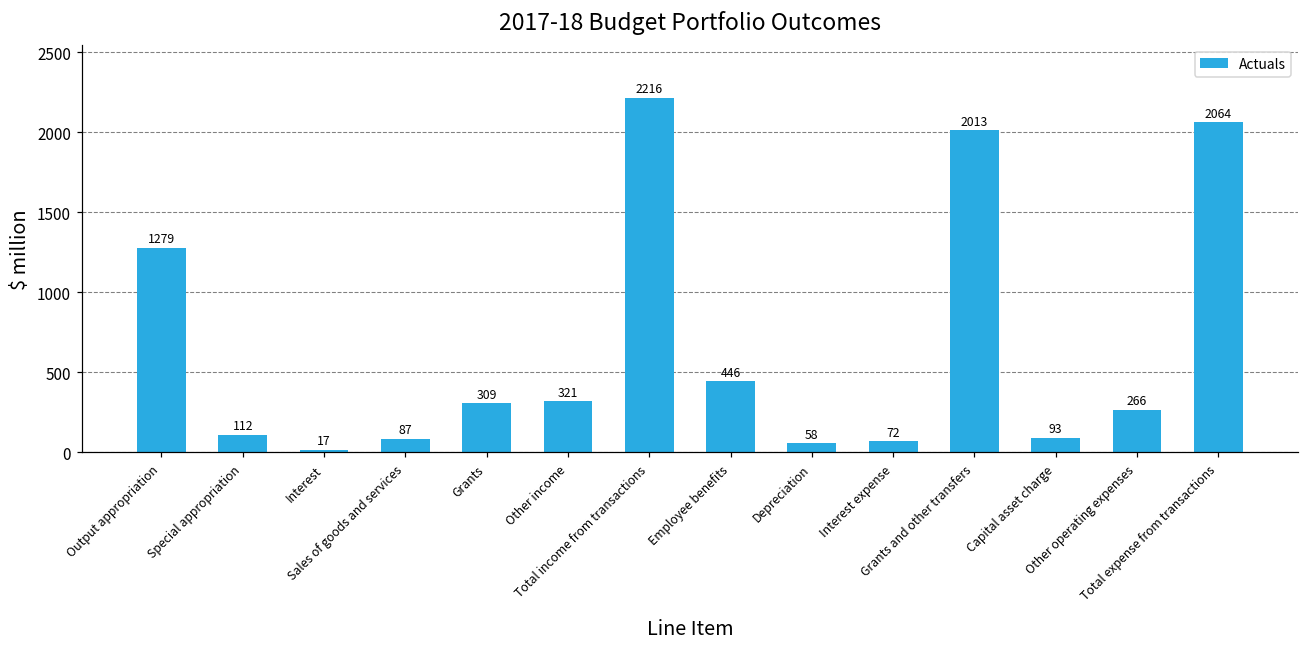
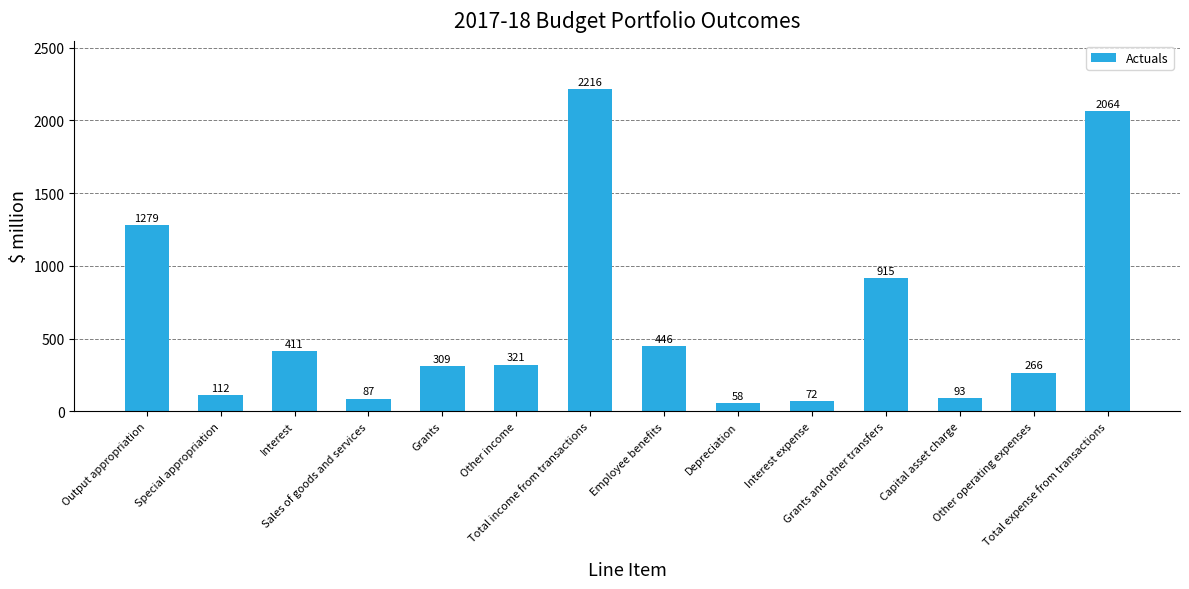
Interest: 17 -> 411
Grants and other transfers: 2013 -> 915
